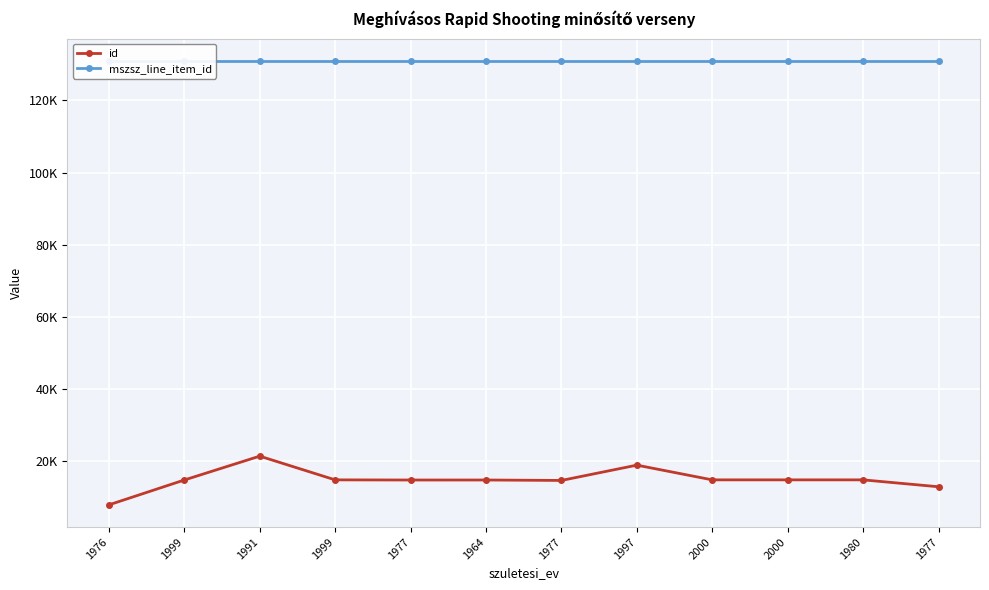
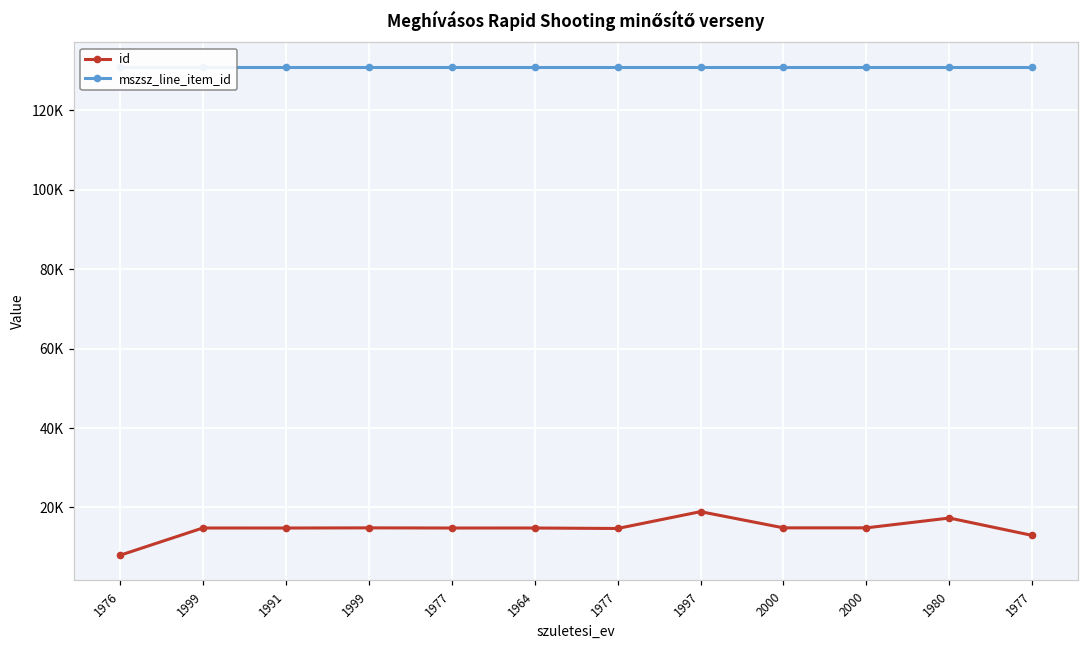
id, 1991: 21000 -> 15000
id, 1980: 15000 -> 17000
